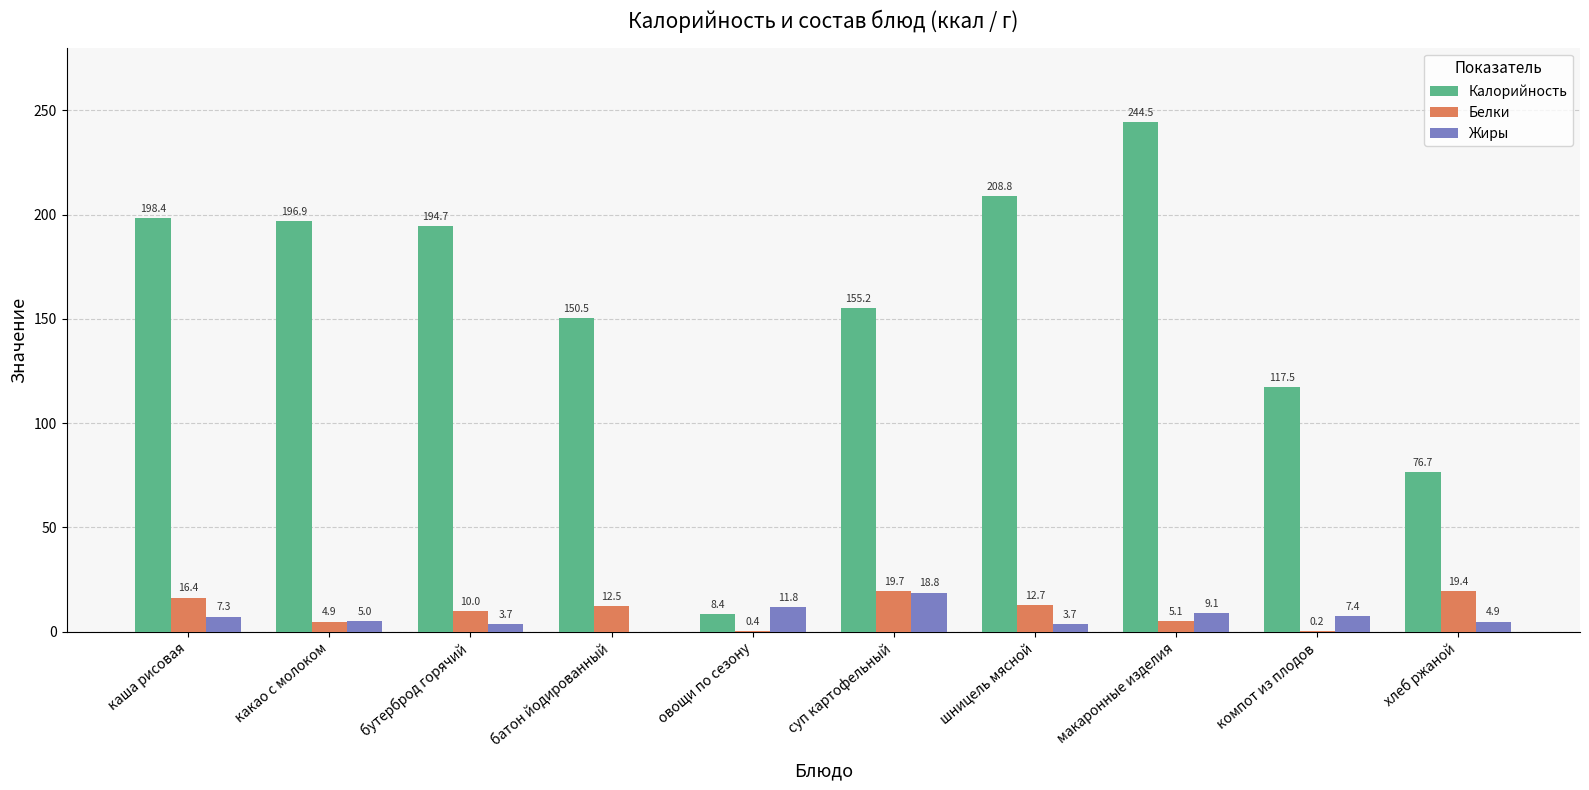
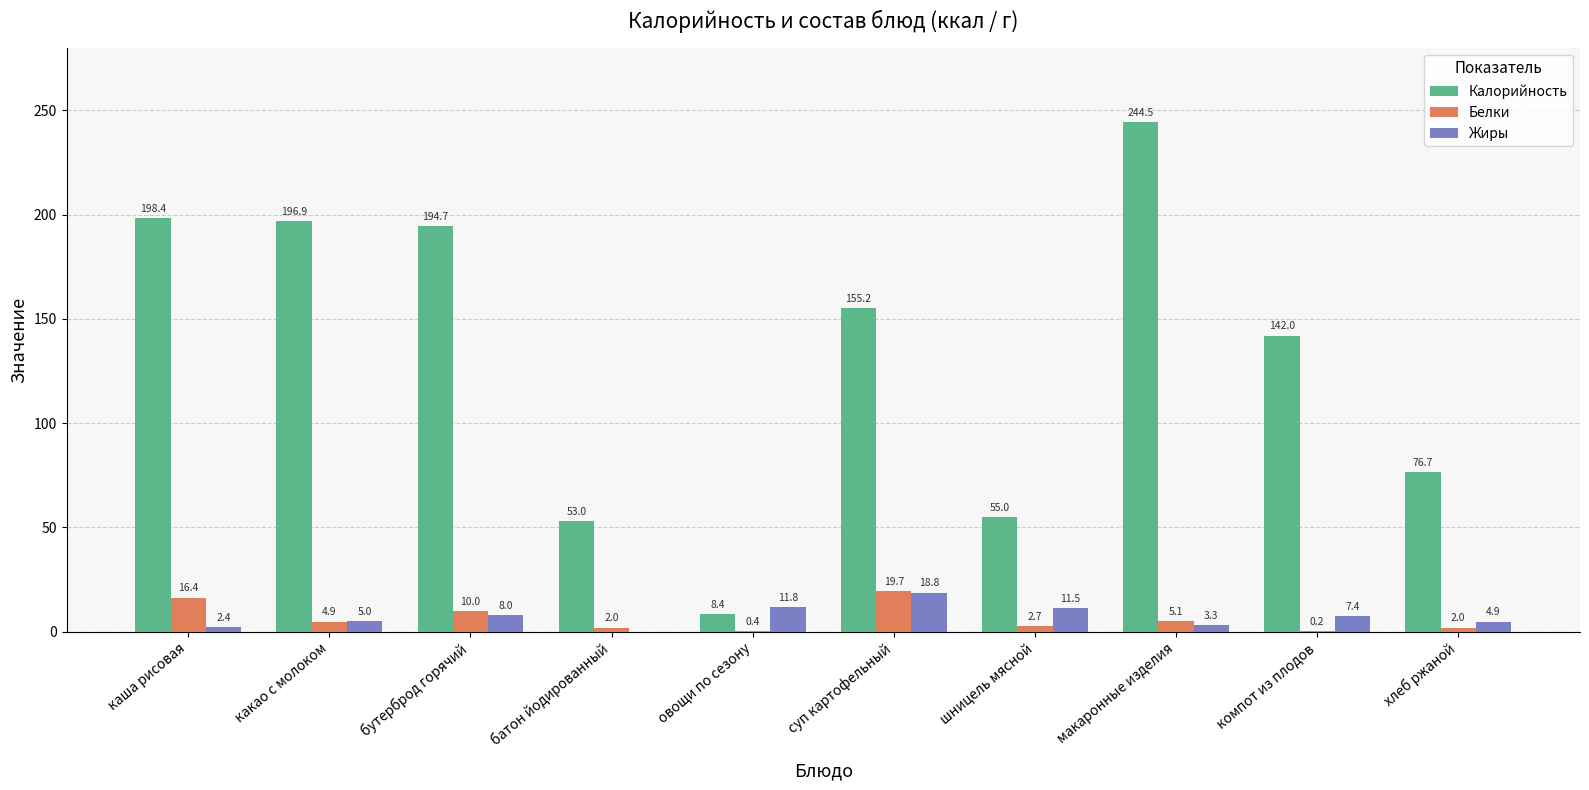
Жиры, каша рисовая: 7.3 -> 2.4
Жиры, бутерброд горячий: 3.7 -> 8.0
Калорийность, батон йодированный: 150.5 -> 53.0
Белки, батон йодированный: 12.5 -> 2.0
Калорийность, шницель мясной: 208.8 -> 55.0
Белки, шницель мясной: 12.7 -> 2.7
Жиры, шницель мясной: 3.7 -> 11.5
Жиры, макаронные изделия: 9.1 -> 3.3
Калорийность, компот из плодов: 117.5 -> 142.0
Белки, хлеб ржаной: 19.4 -> 2.0
